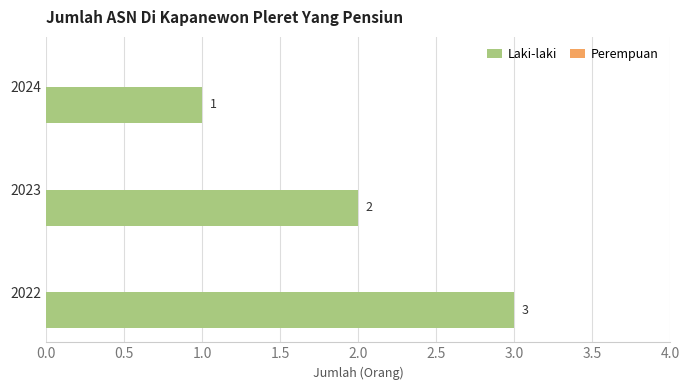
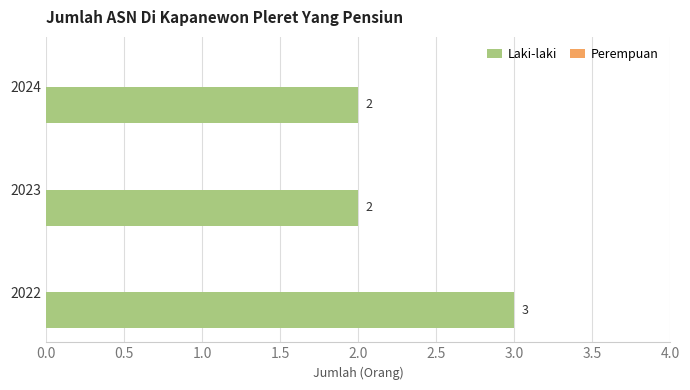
Laki-laki, 2024: 1 -> 2
